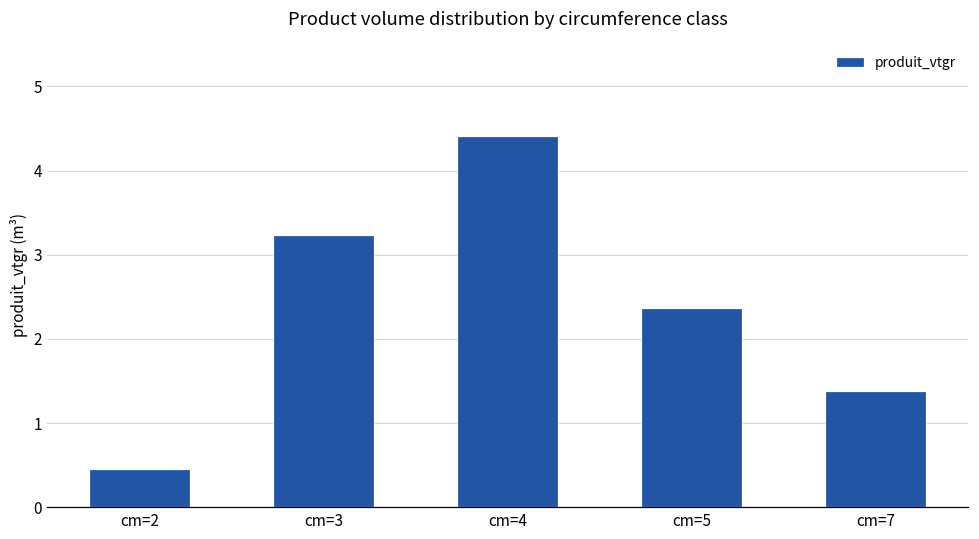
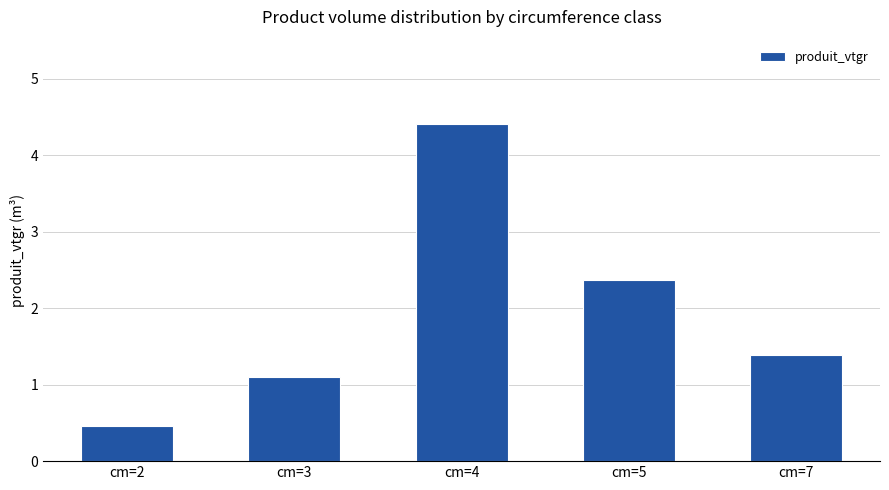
cm=3: 3.2 -> 1.1
